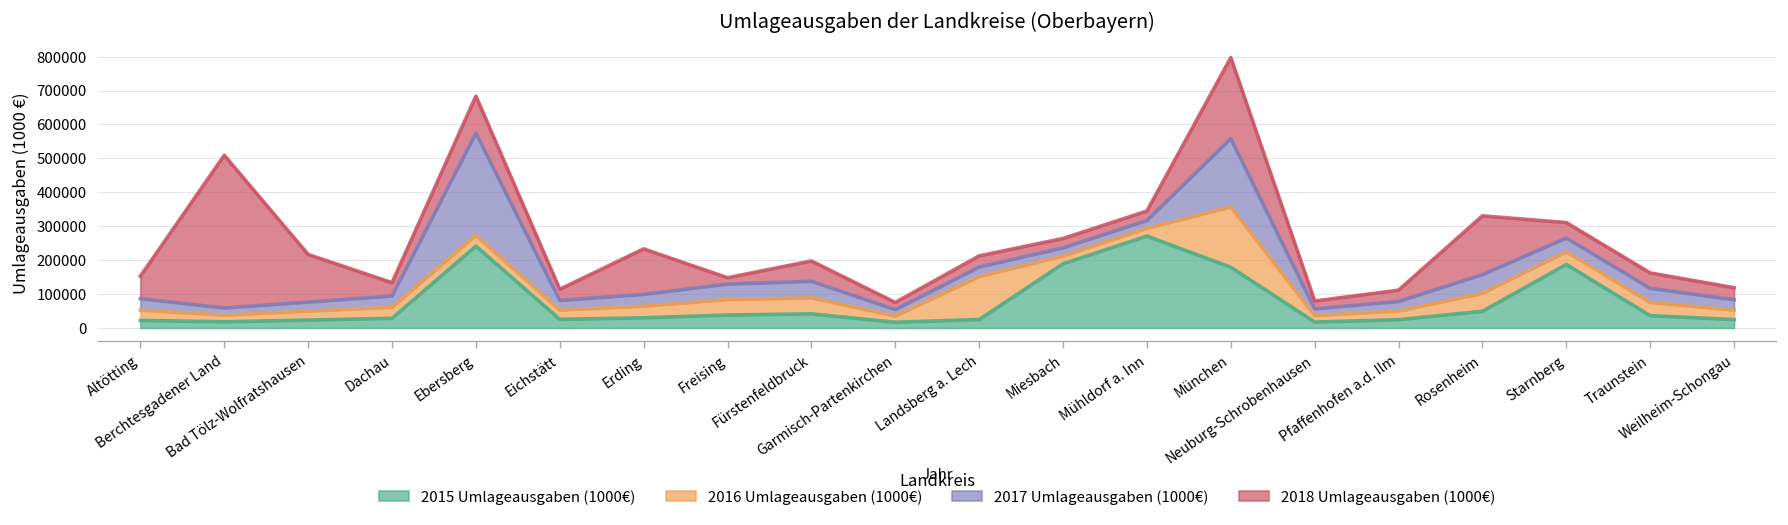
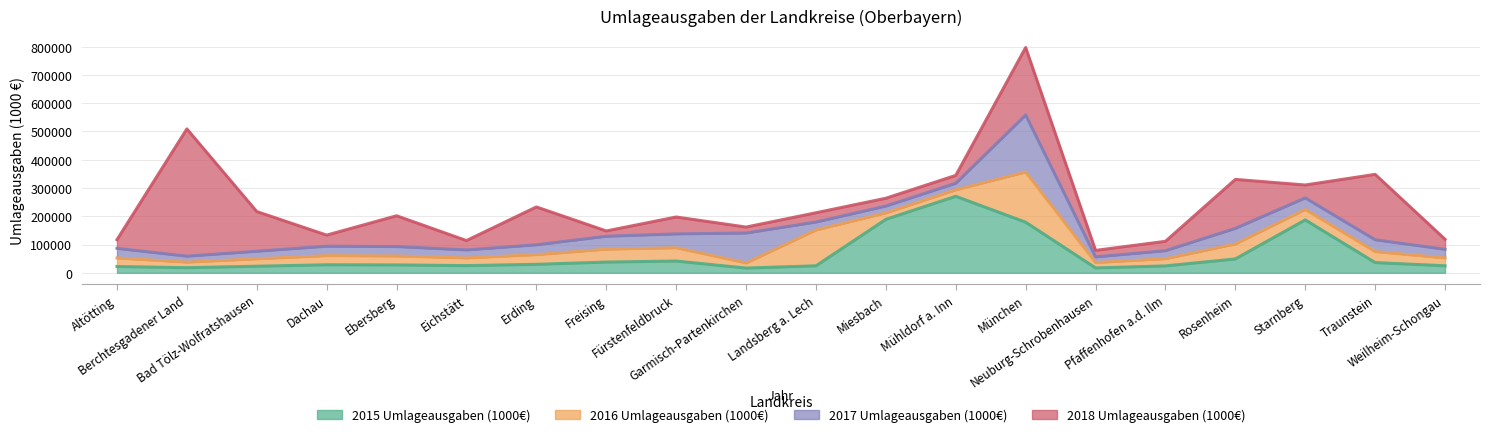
2018 Umlageausgaben (1000€), Altötting: 70000 -> 30000
2015 Umlageausgaben (1000€), Ebersberg: 240000 -> 30000
2017 Umlageausgaben (1000€), Ebersberg: 300000 -> 30000
2017 Umlageausgaben (1000€), Garmisch-Partenkirchen: 20000 -> 110000
2018 Umlageausgaben (1000€), Traunstein: 50000 -> 230000
